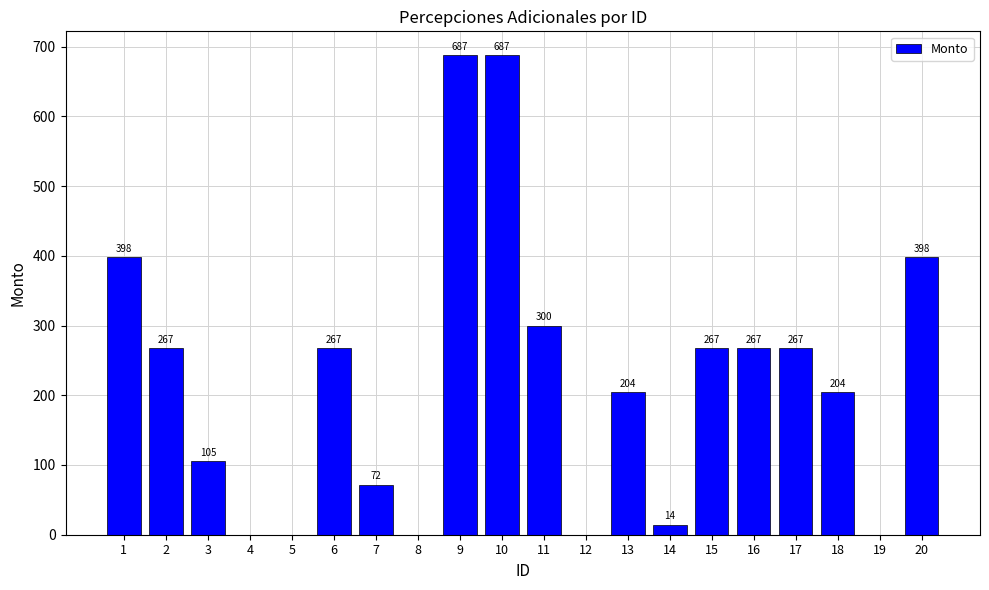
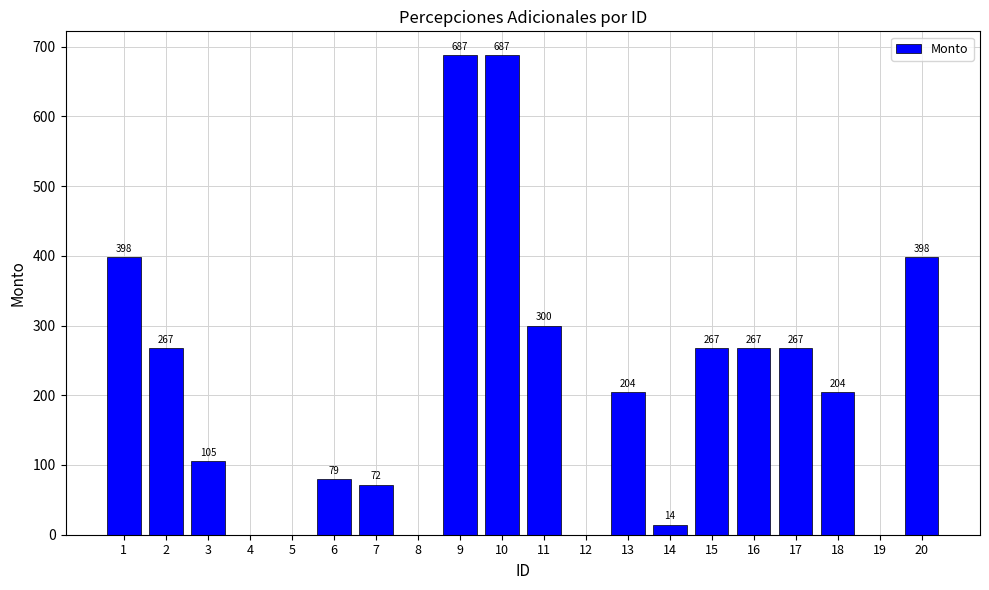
6: 267 -> 79
